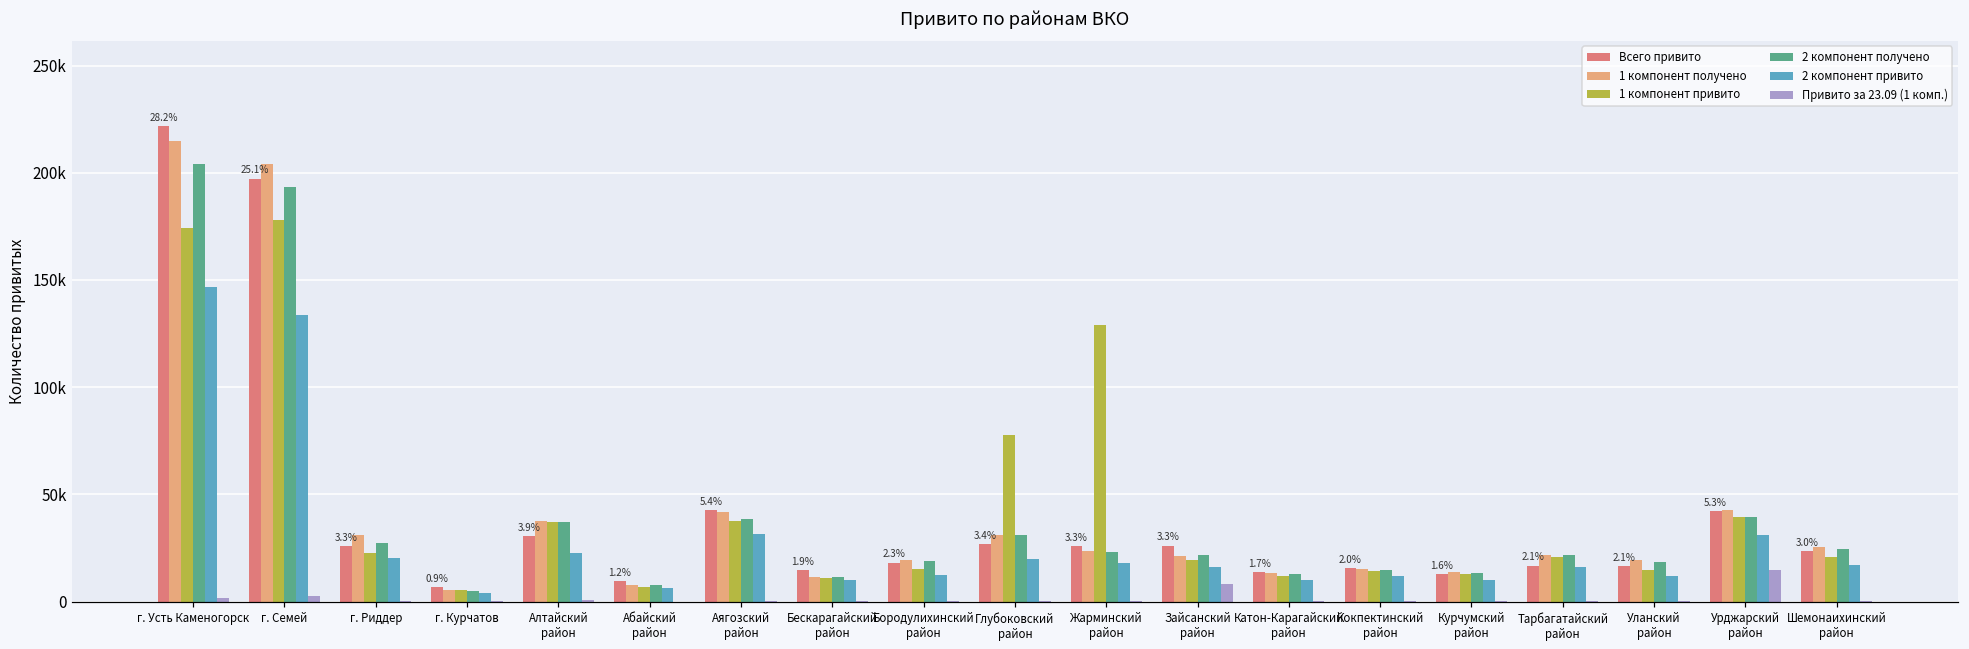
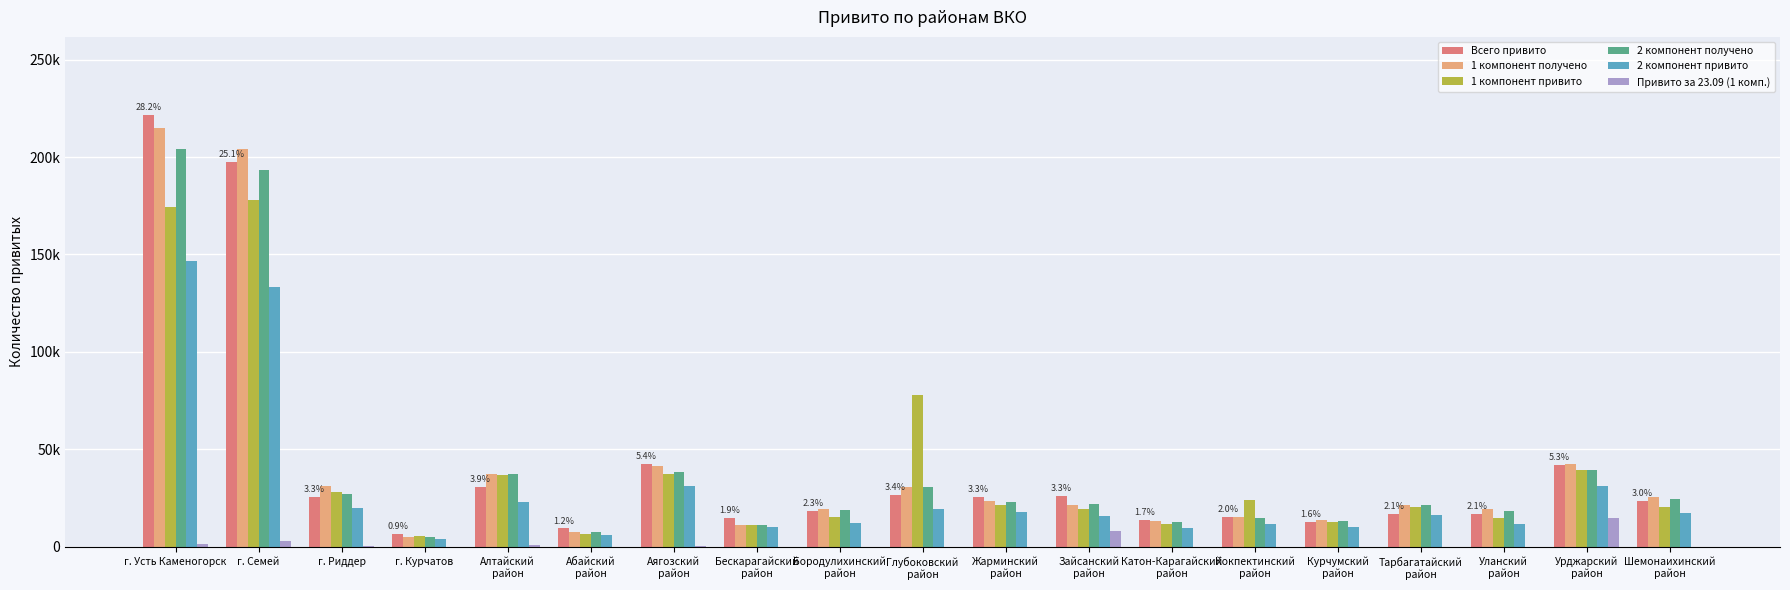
1 компонент привито, г. Риддер: 22000 -> 28000
1 компонент привито, Жарминский район: 129000 -> 21000
1 компонент привито, Кокпектинский район: 14000 -> 24000
